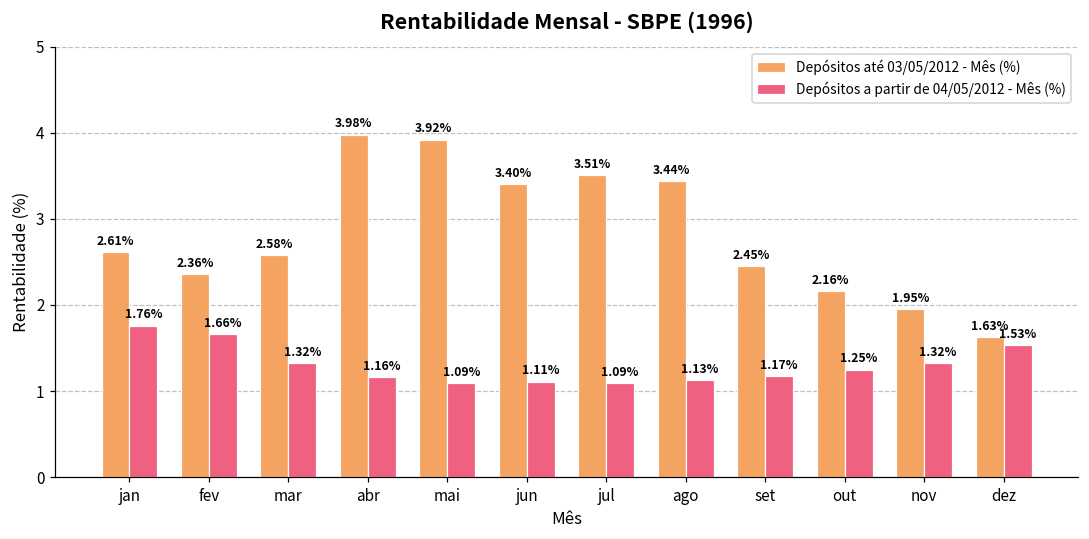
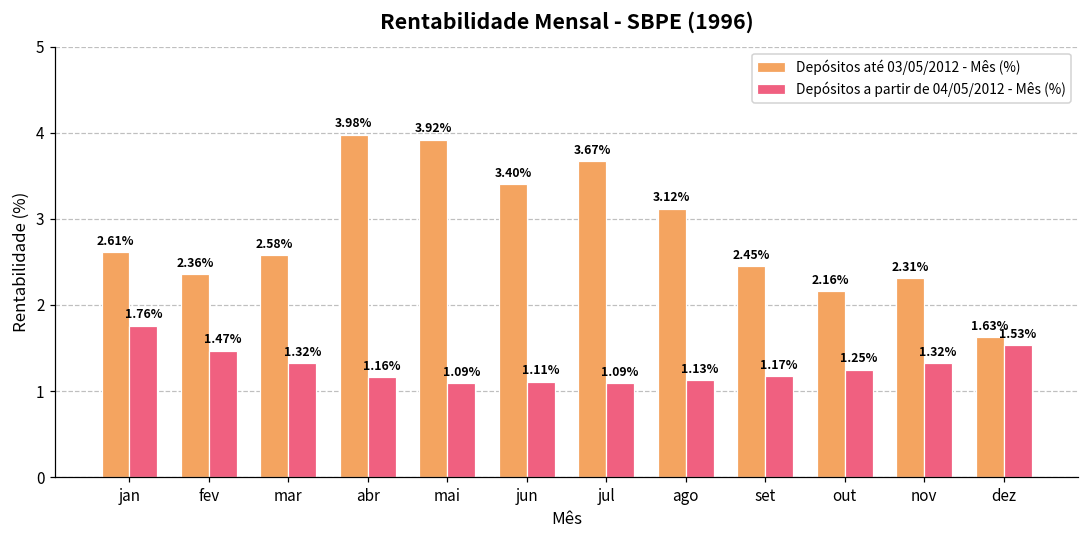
Depósitos a partir de 04/05/2012 - Mês (%), fev: 1.66% -> 1.47%
Depósitos até 03/05/2012 - Mês (%), jul: 3.51% -> 3.67%
Depósitos até 03/05/2012 - Mês (%), ago: 3.44% -> 3.12%
Depósitos até 03/05/2012 - Mês (%), nov: 1.95% -> 2.31%
